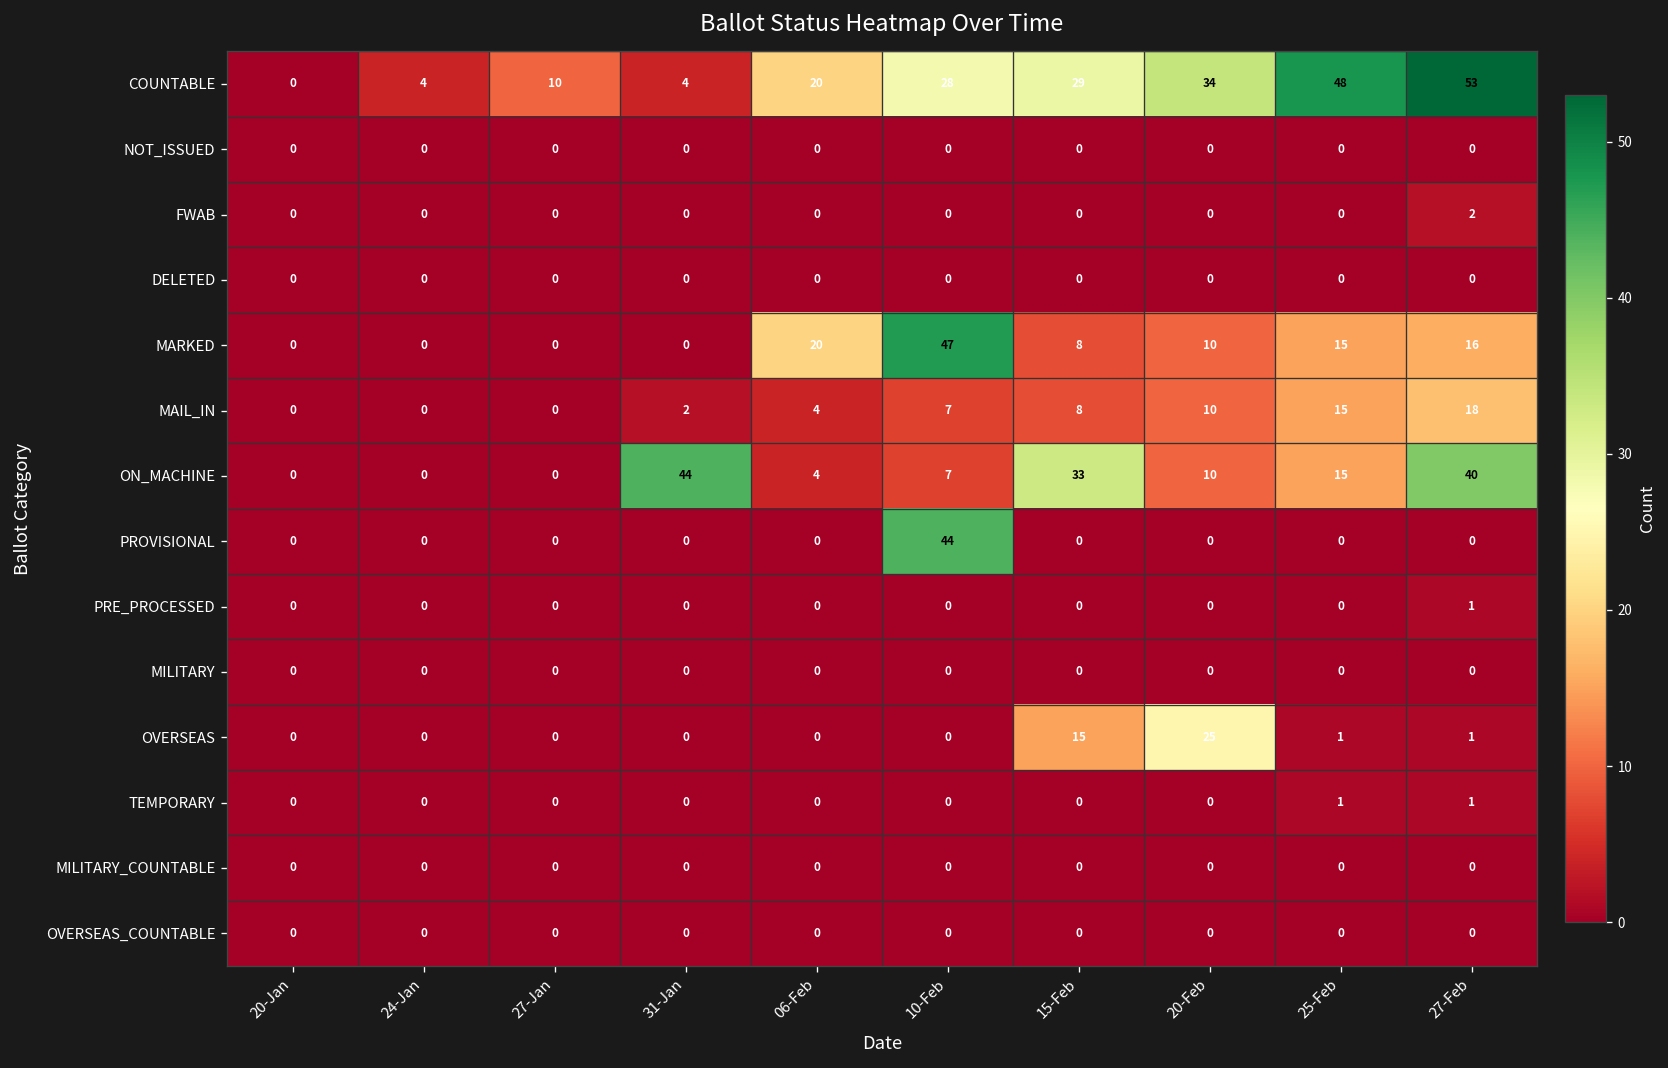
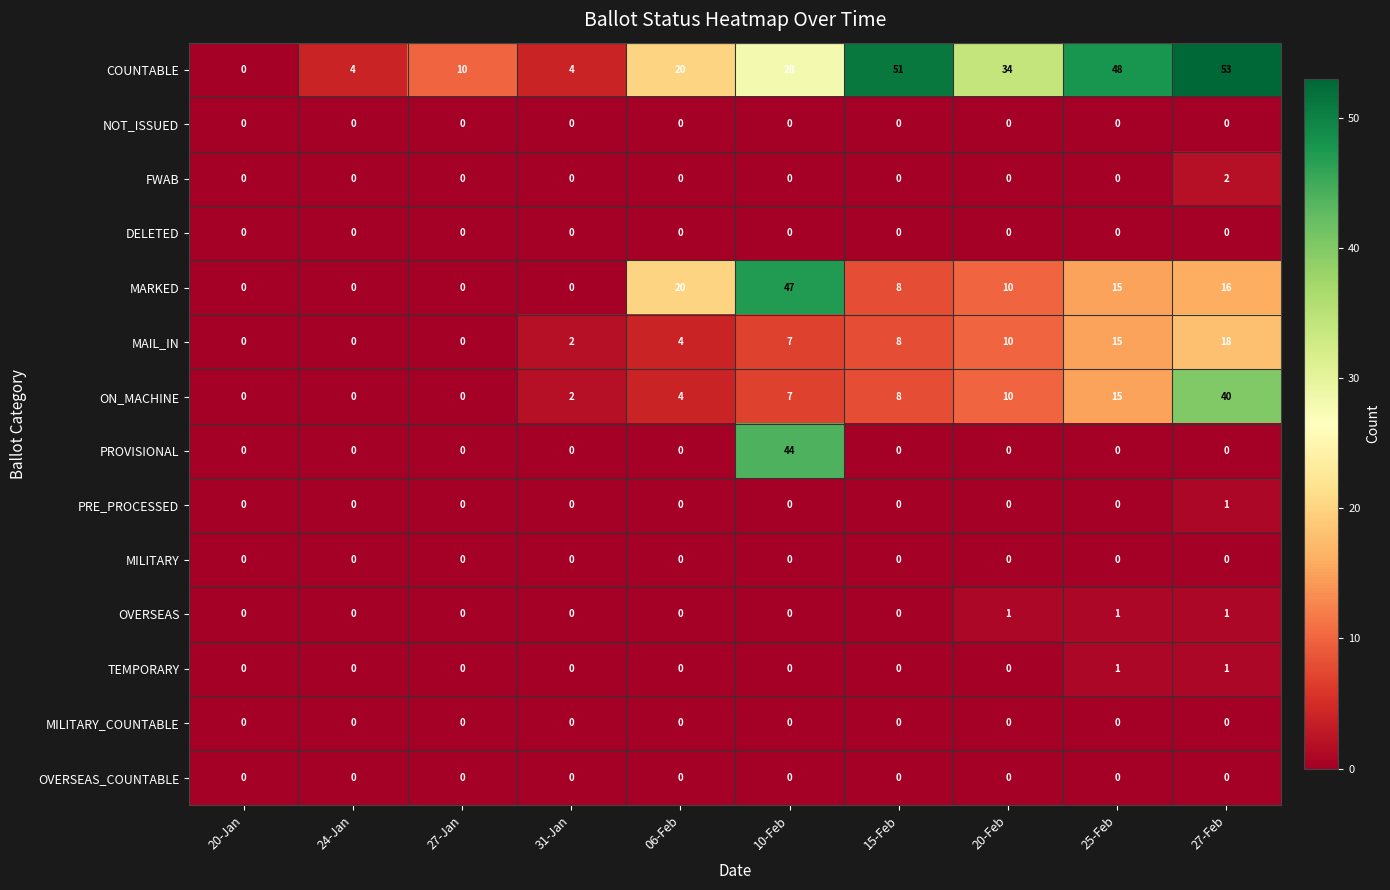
COUNTABLE, 15-Feb: 29 -> 51
ON_MACHINE, 31-Jan: 44 -> 2
ON_MACHINE, 15-Feb: 33 -> 8
OVERSEAS, 15-Feb: 15 -> 0
OVERSEAS, 20-Feb: 25 -> 1
